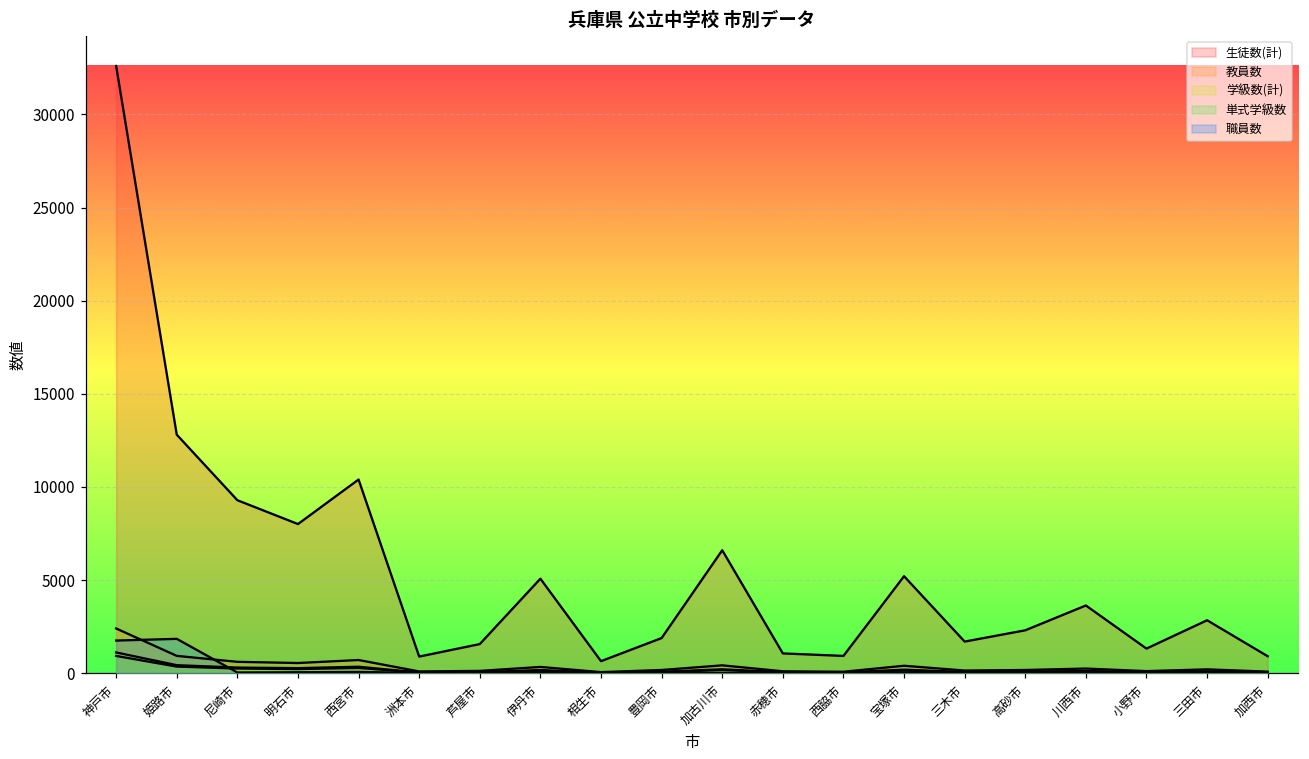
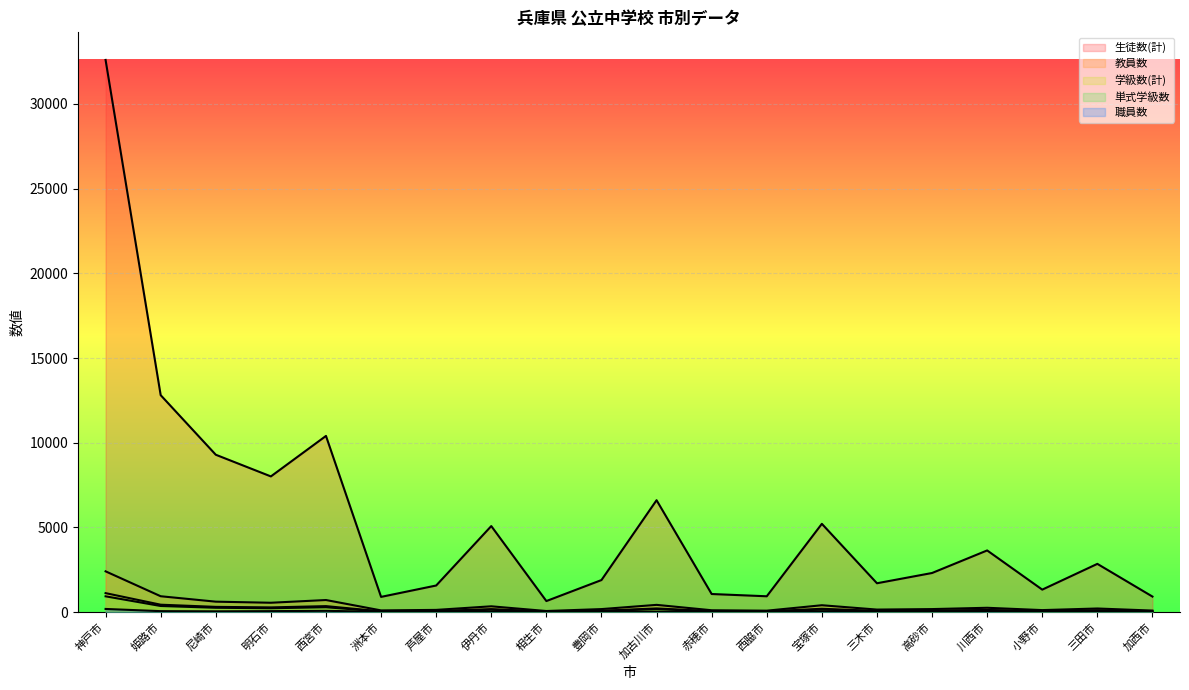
職員数, 神戸市: 1800 -> 200
職員数, 姫路市: 1800 -> 100
